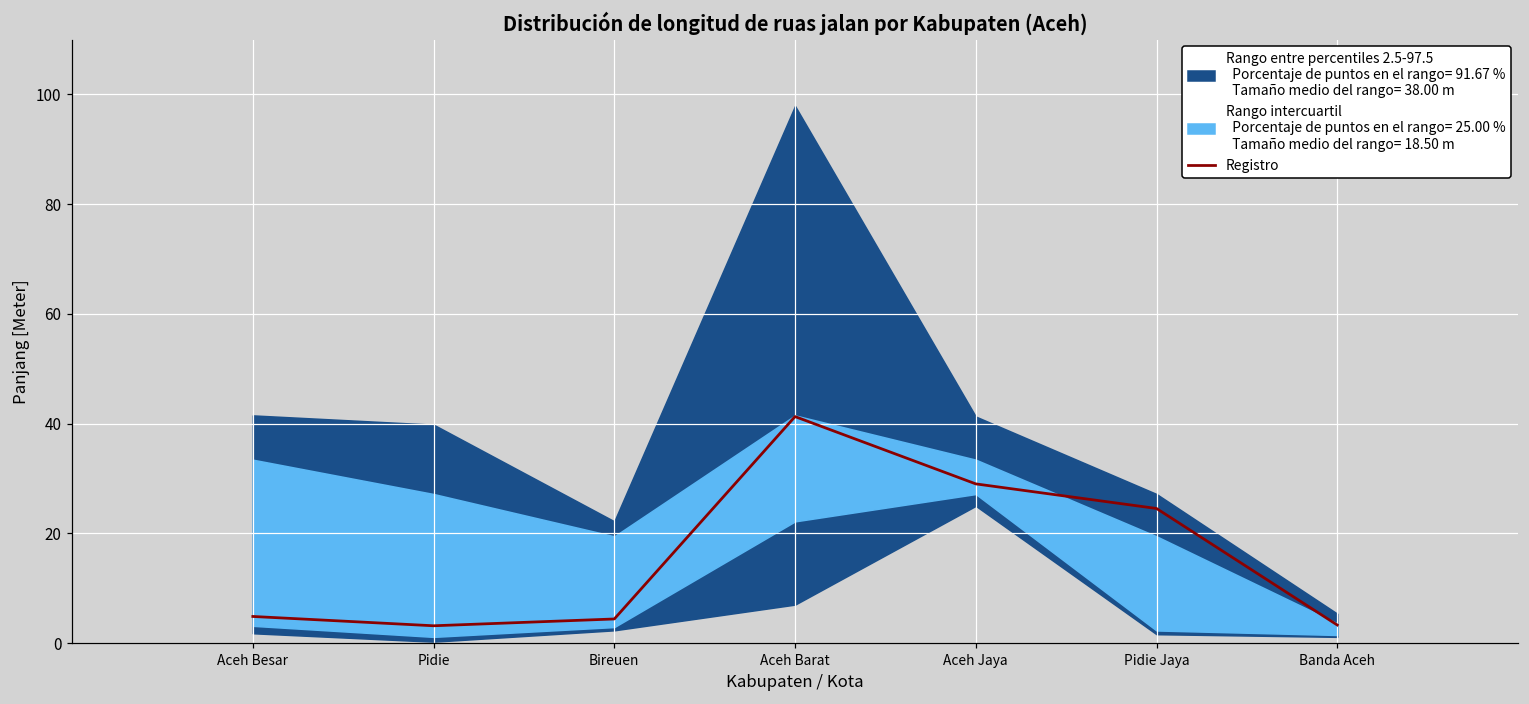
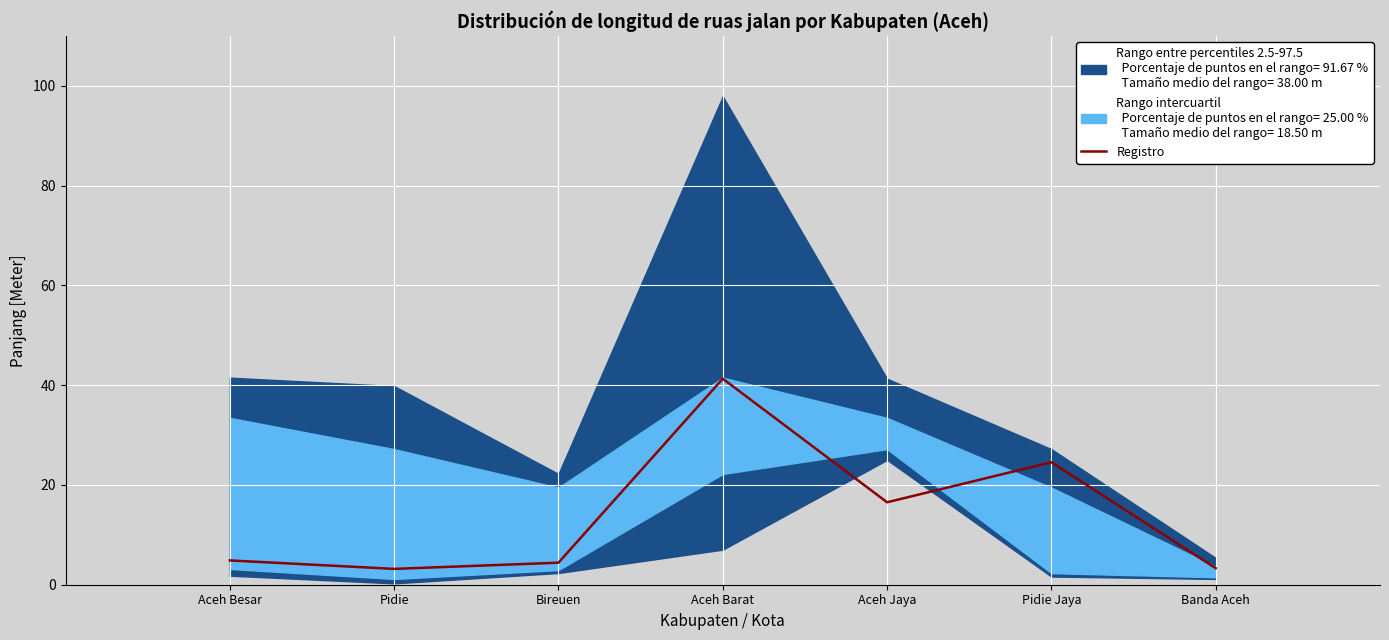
Registro, Aceh Jaya: 29 -> 17
